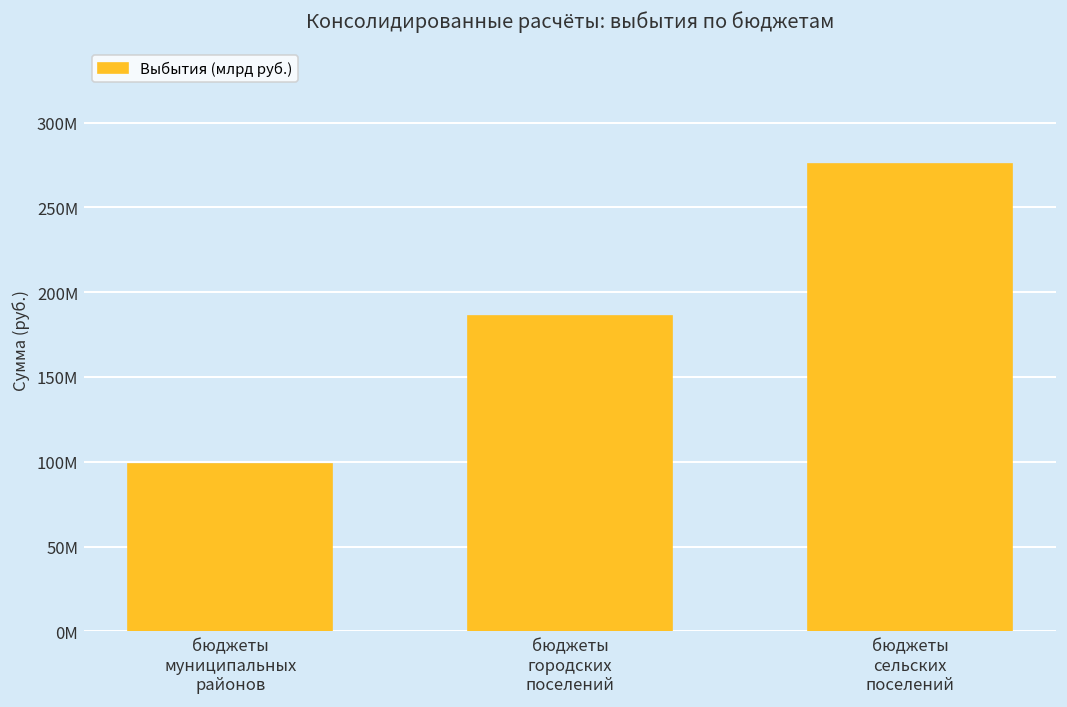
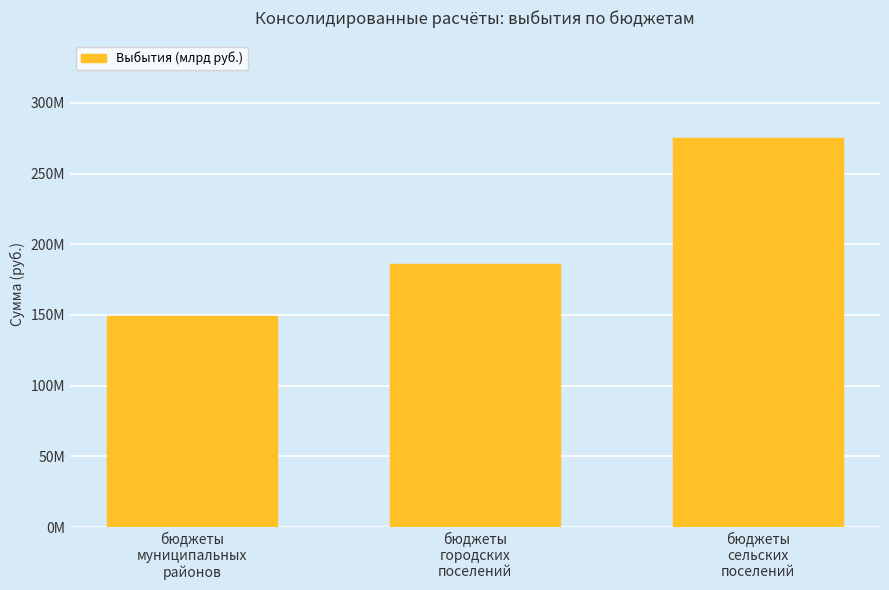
бюджеты муниципальных районов: 99000000 -> 149000000
